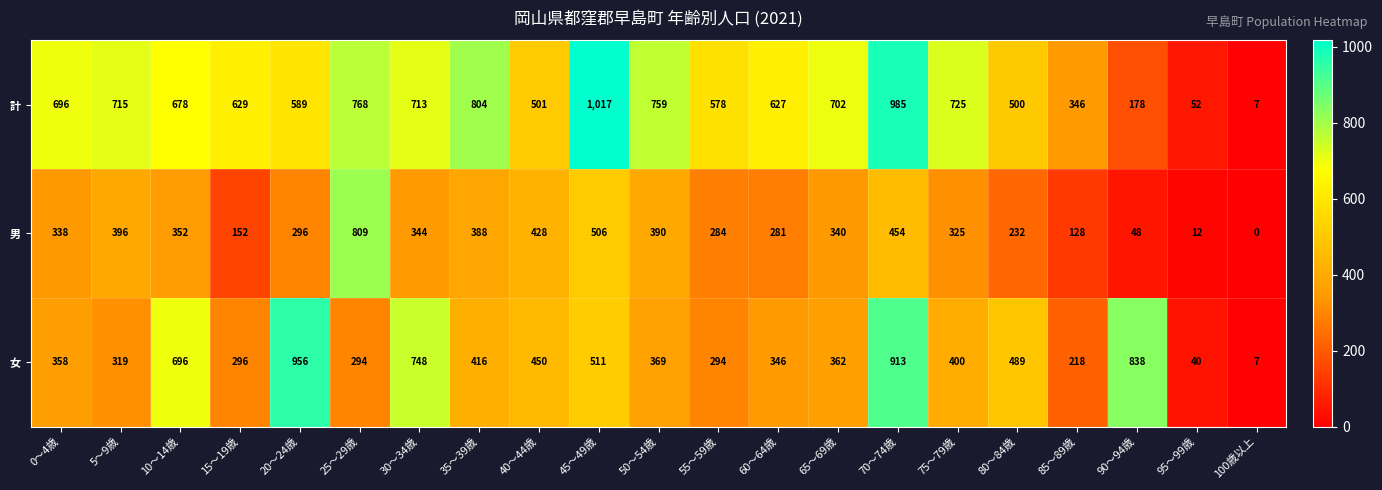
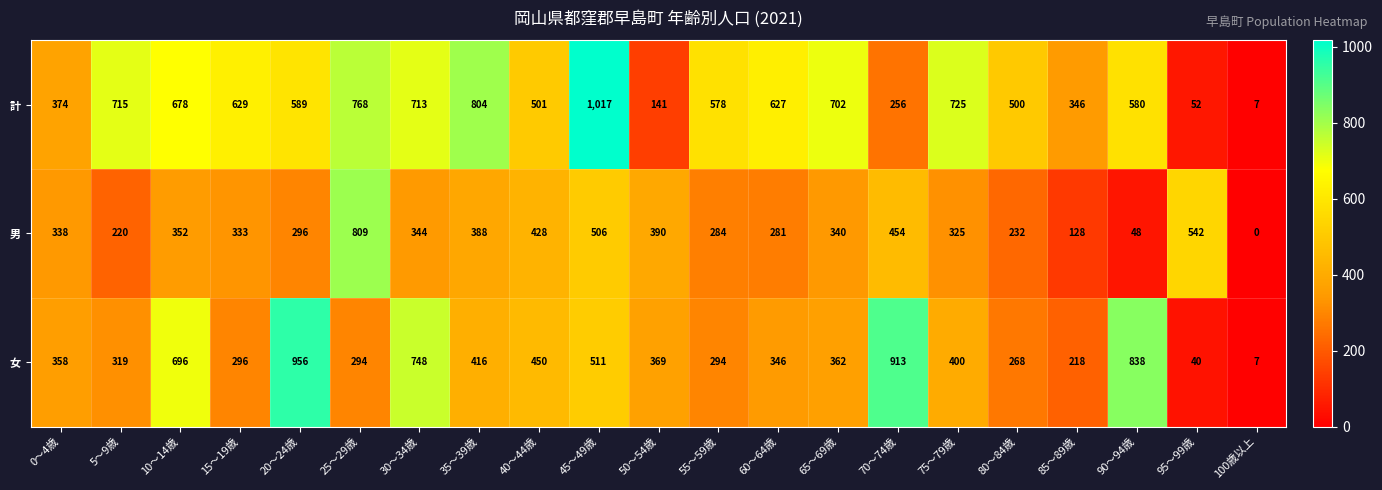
計, 0～4歳: 696 -> 374
計, 50～54歳: 759 -> 141
計, 70～74歳: 985 -> 256
計, 90～94歳: 178 -> 580
男, 5～9歳: 396 -> 220
男, 15～19歳: 152 -> 333
男, 95～99歳: 12 -> 542
女, 80～84歳: 489 -> 268
